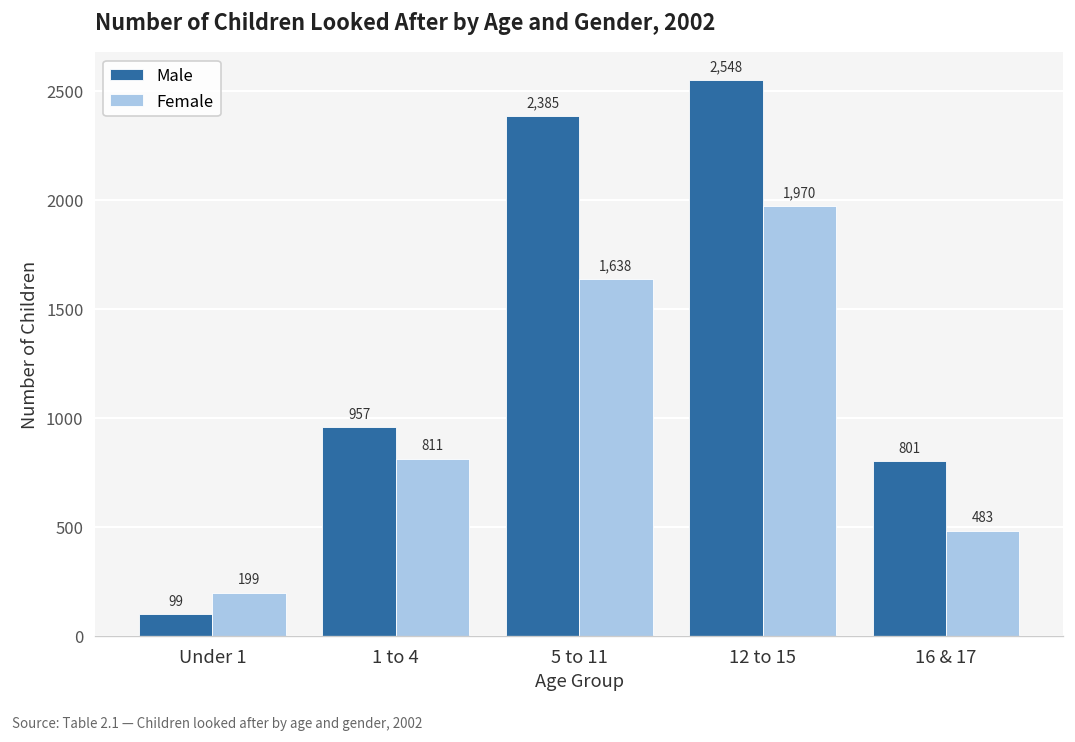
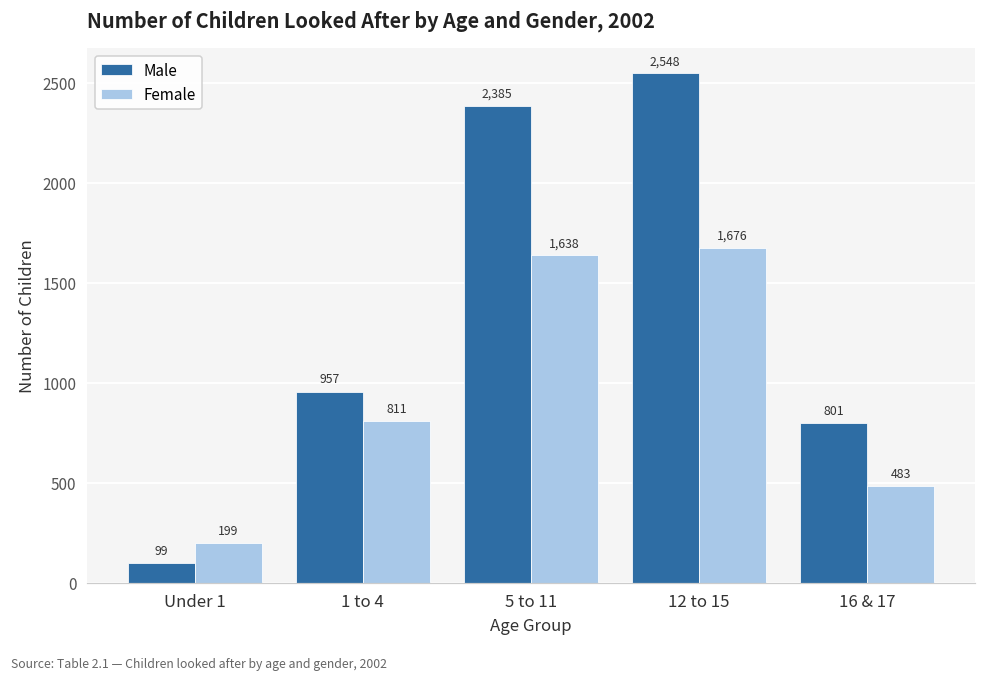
Female, 12 to 15: 1,970 -> 1,676
